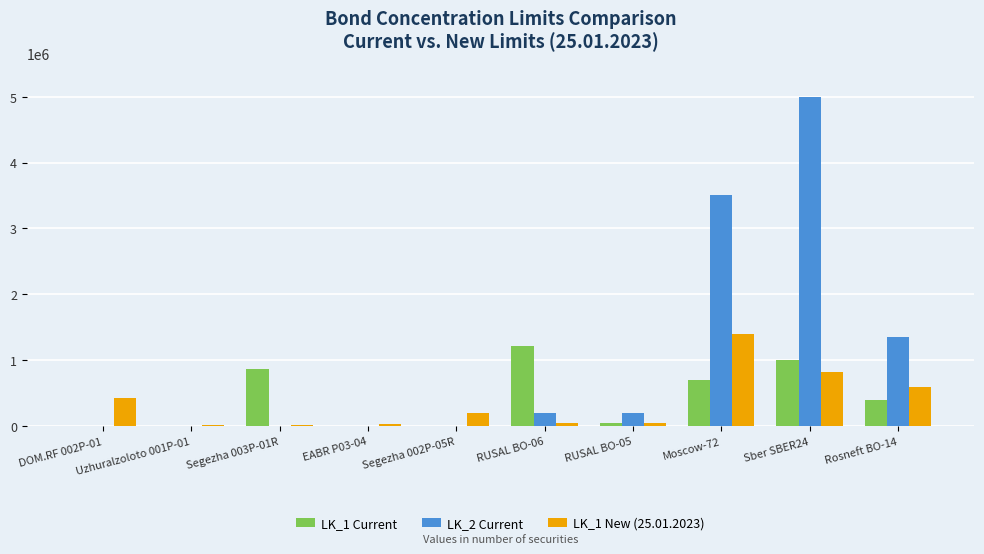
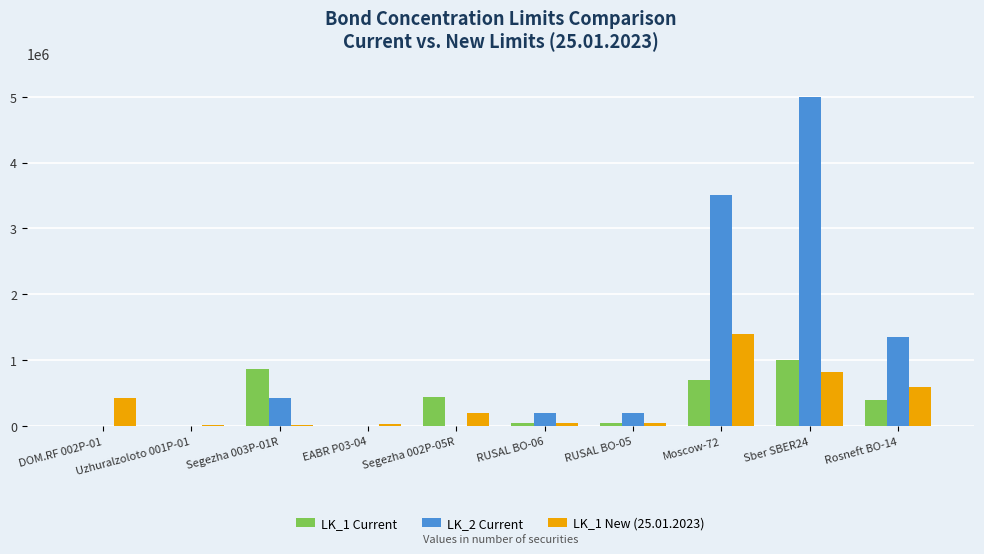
LK_2 Current, Segezha 003P-01R: 0 -> 400000
LK_1 Current, Segezha 002P-05R: 0 -> 400000
LK_1 Current, RUSAL BO-06: 1200000 -> 0
